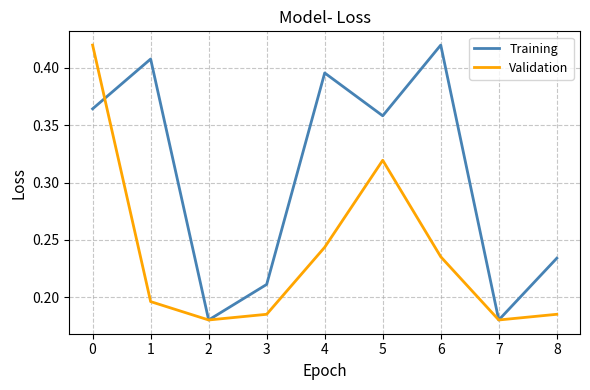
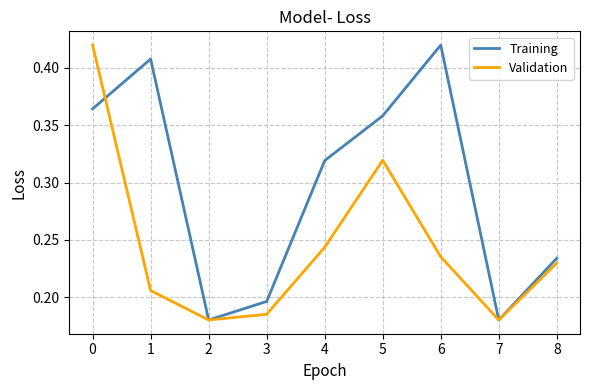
Validation, 1: 0.196 -> 0.206
Training, 3: 0.211 -> 0.196
Training, 4: 0.396 -> 0.319
Validation, 8: 0.185 -> 0.230
